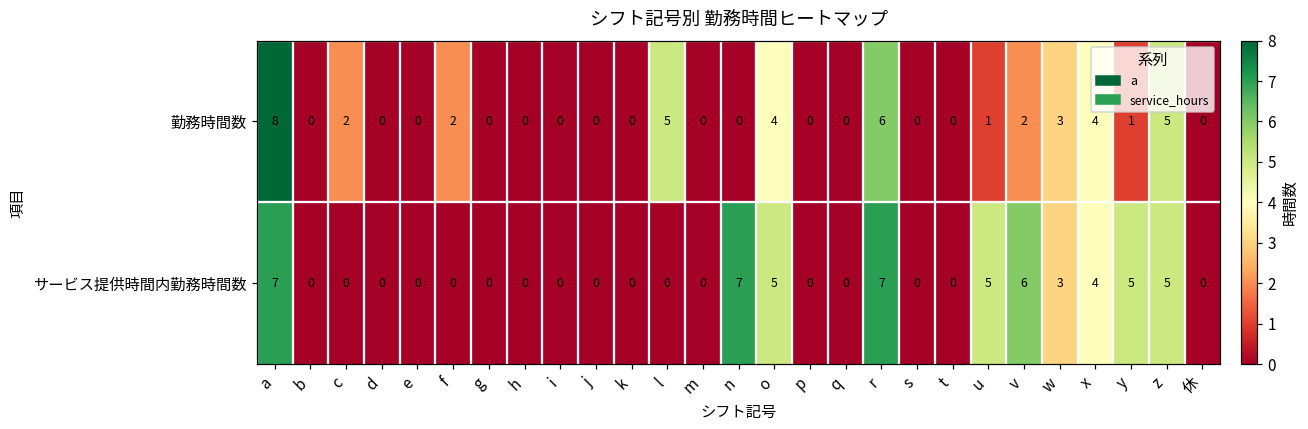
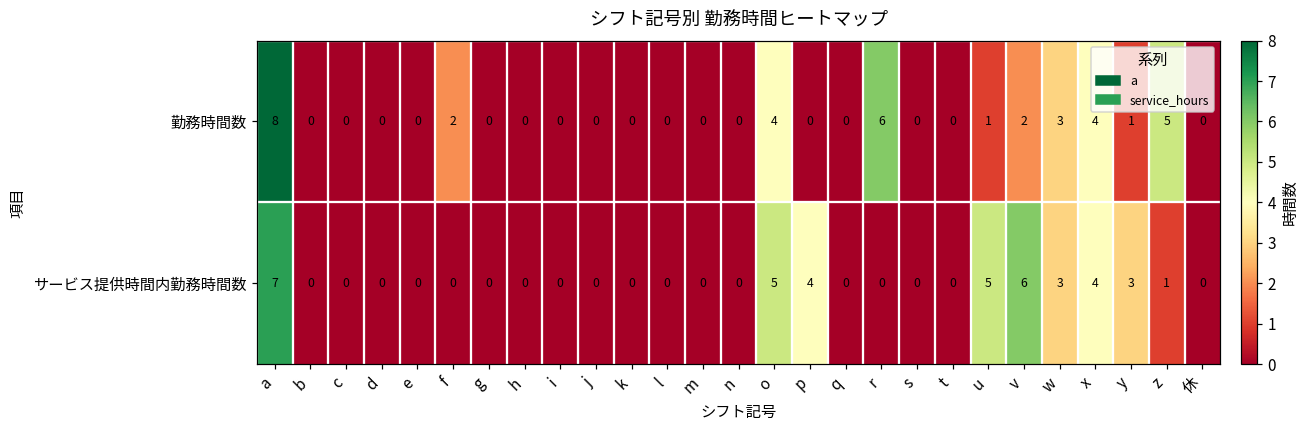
勤務時間数, c: 2 -> 0
勤務時間数, l: 5 -> 0
サービス提供時間内勤務時間数, n: 7 -> 0
サービス提供時間内勤務時間数, p: 0 -> 4
サービス提供時間内勤務時間数, r: 7 -> 0
サービス提供時間内勤務時間数, y: 5 -> 3
サービス提供時間内勤務時間数, z: 5 -> 1
